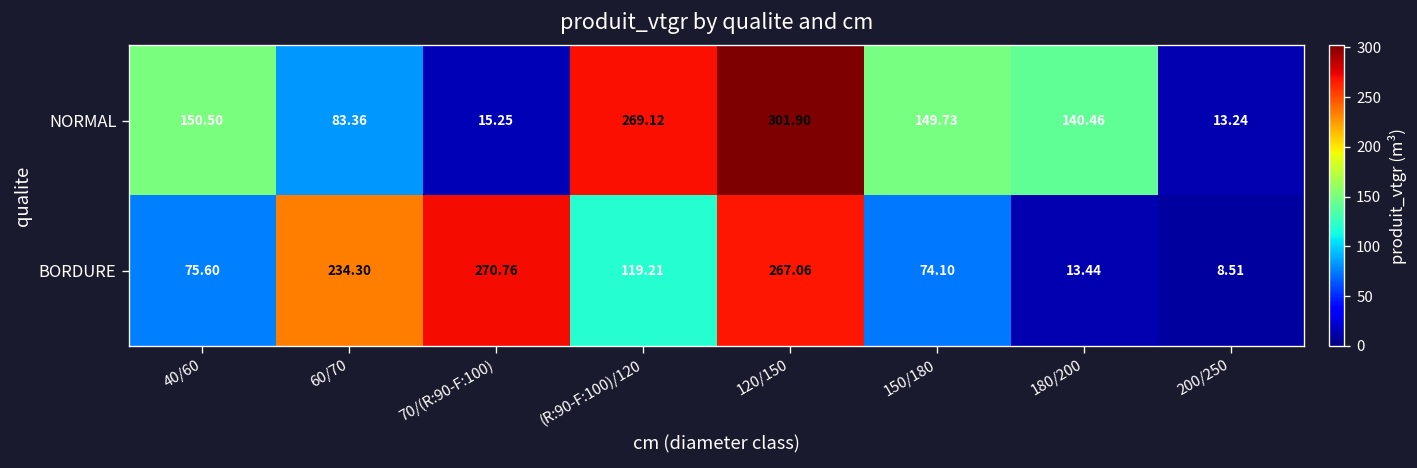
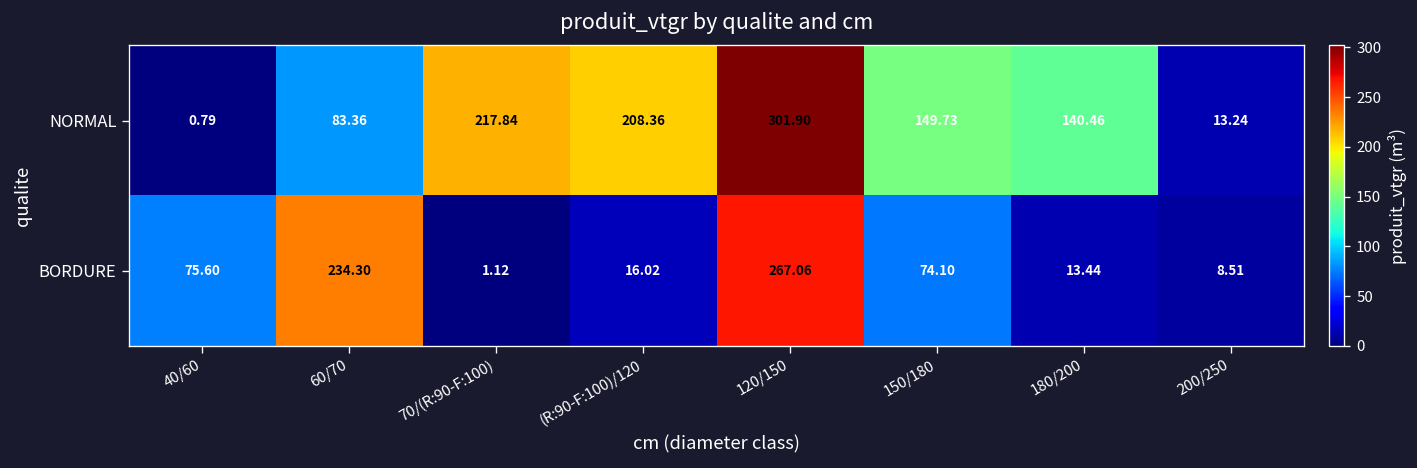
NORMAL, 40/60: 150.50 -> 0.79
NORMAL, 70/(R:90-F:100): 15.25 -> 217.84
NORMAL, (R:90-F:100)/120: 269.12 -> 208.36
BORDURE, 70/(R:90-F:100): 270.76 -> 1.12
BORDURE, (R:90-F:100)/120: 119.21 -> 16.02
